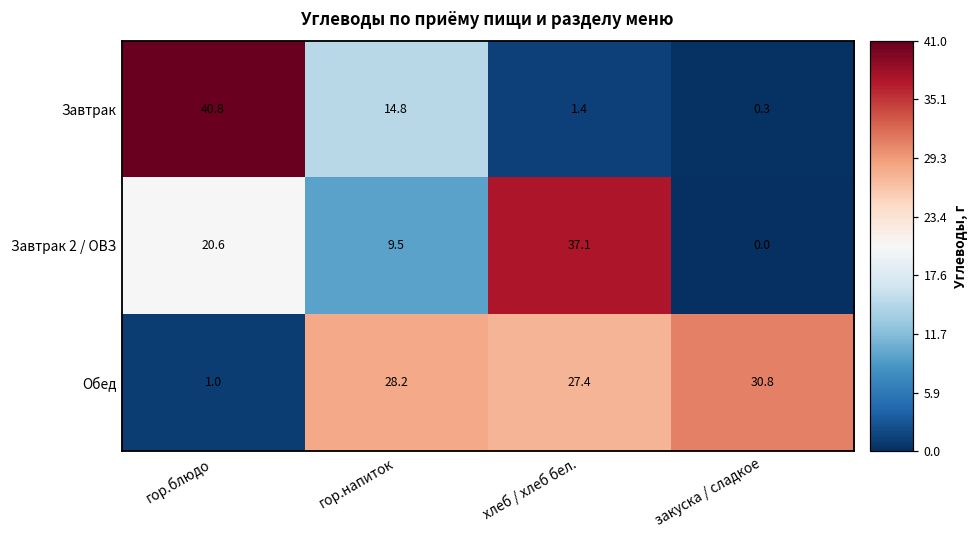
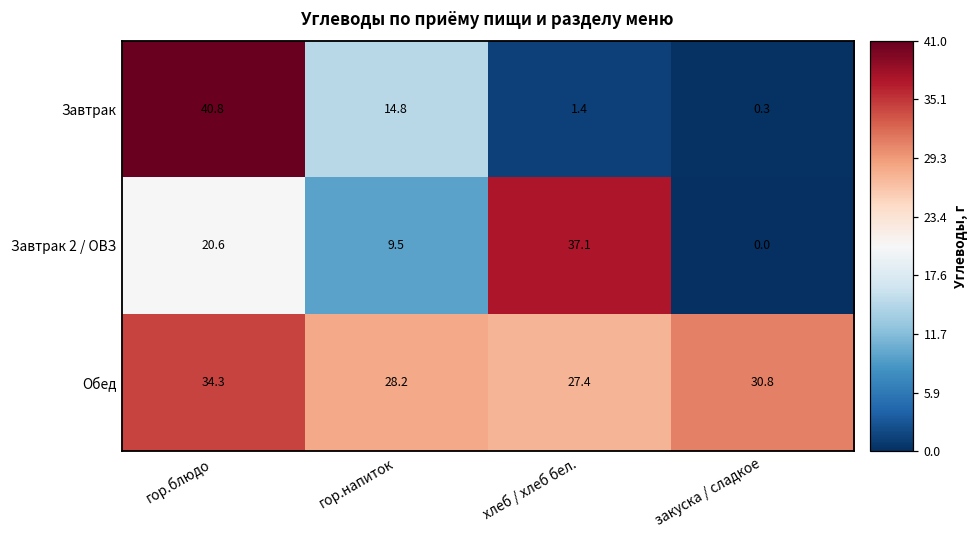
Обед, гор.блюдо: 1.0 -> 34.3
